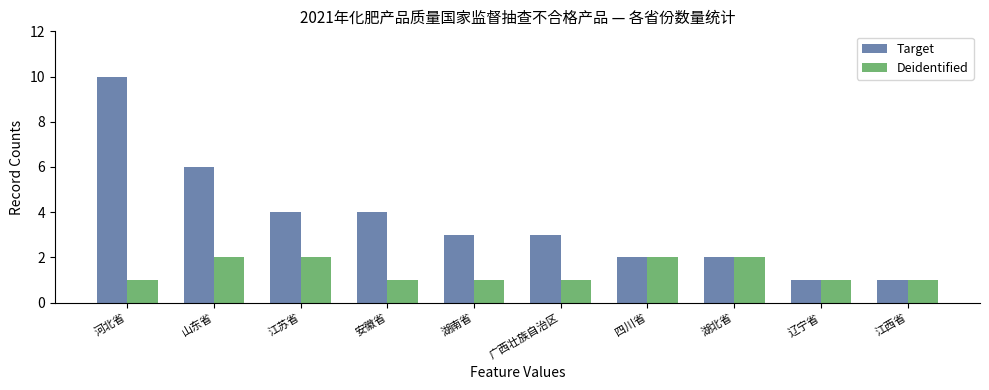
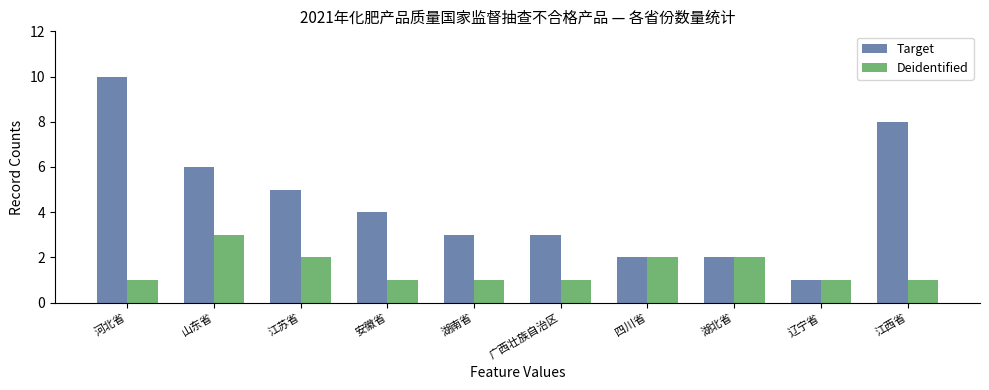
Deidentified, 山东省: 2 -> 3
Target, 江苏省: 4 -> 5
Target, 江西省: 1 -> 8
